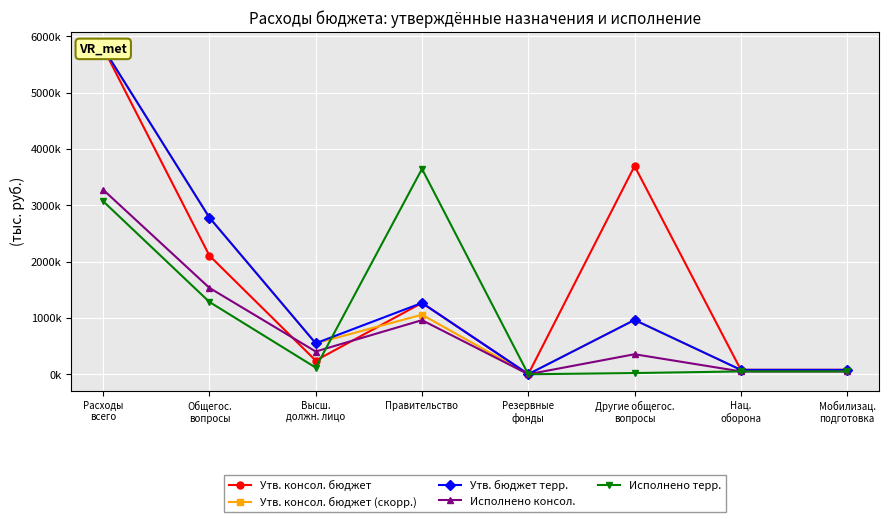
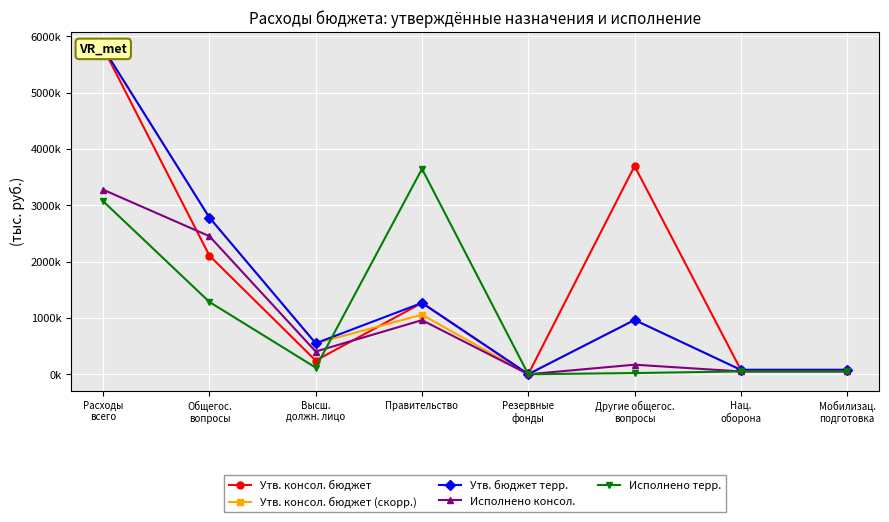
Исполнено консол., Общегос. вопросы: 1500000 -> 2500000
Исполнено консол., Другие общегос. вопросы: 400000 -> 200000
